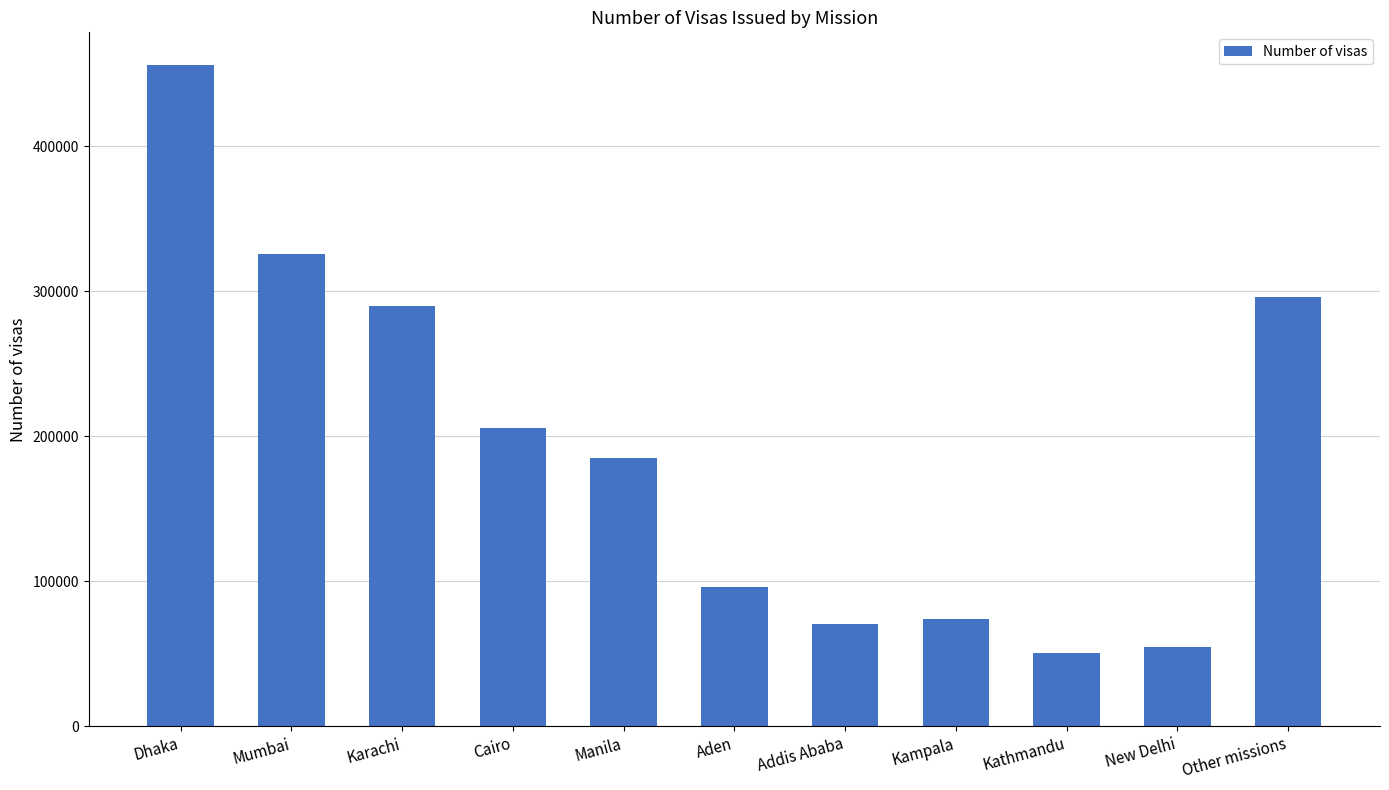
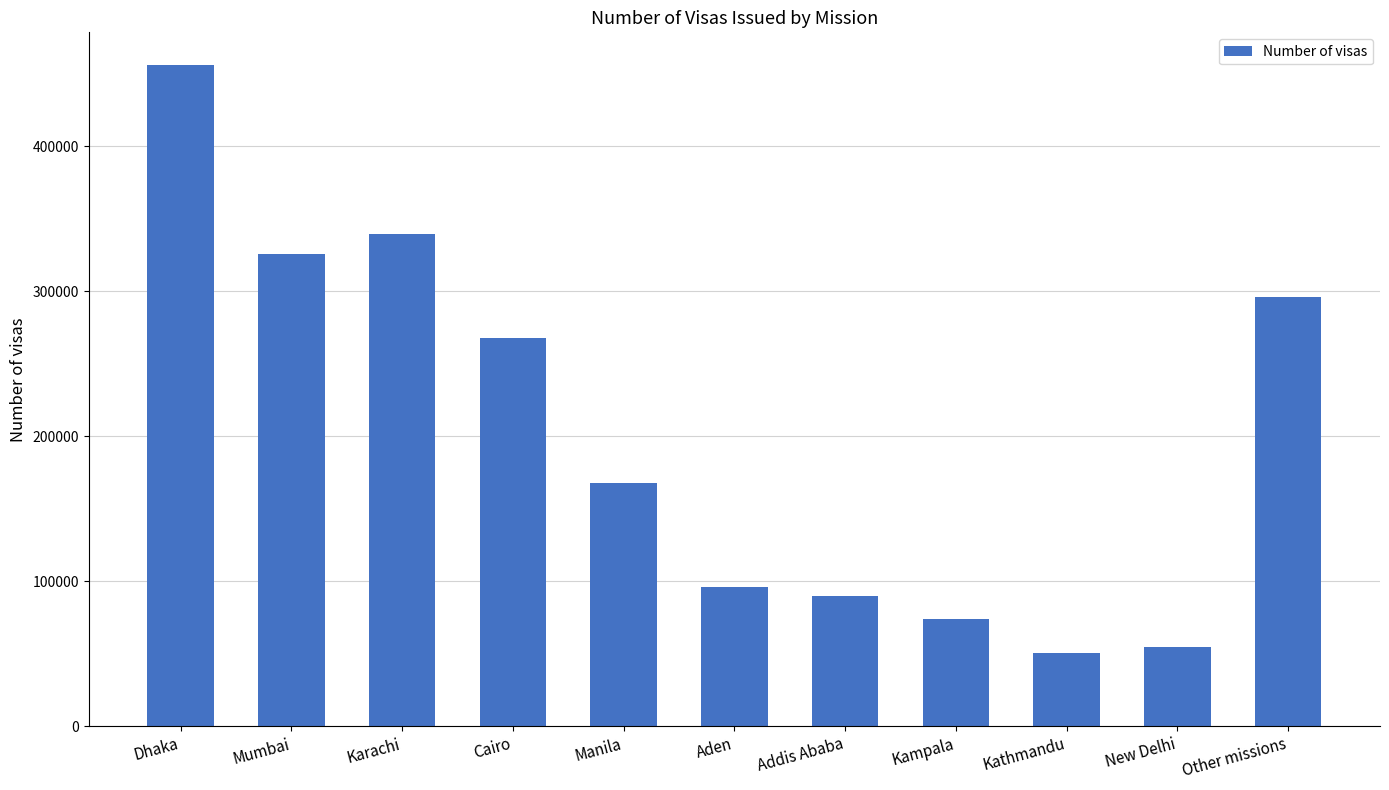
Karachi: 290000 -> 339000
Cairo: 206000 -> 268000
Manila: 185000 -> 168000
Addis Ababa: 71000 -> 90000
